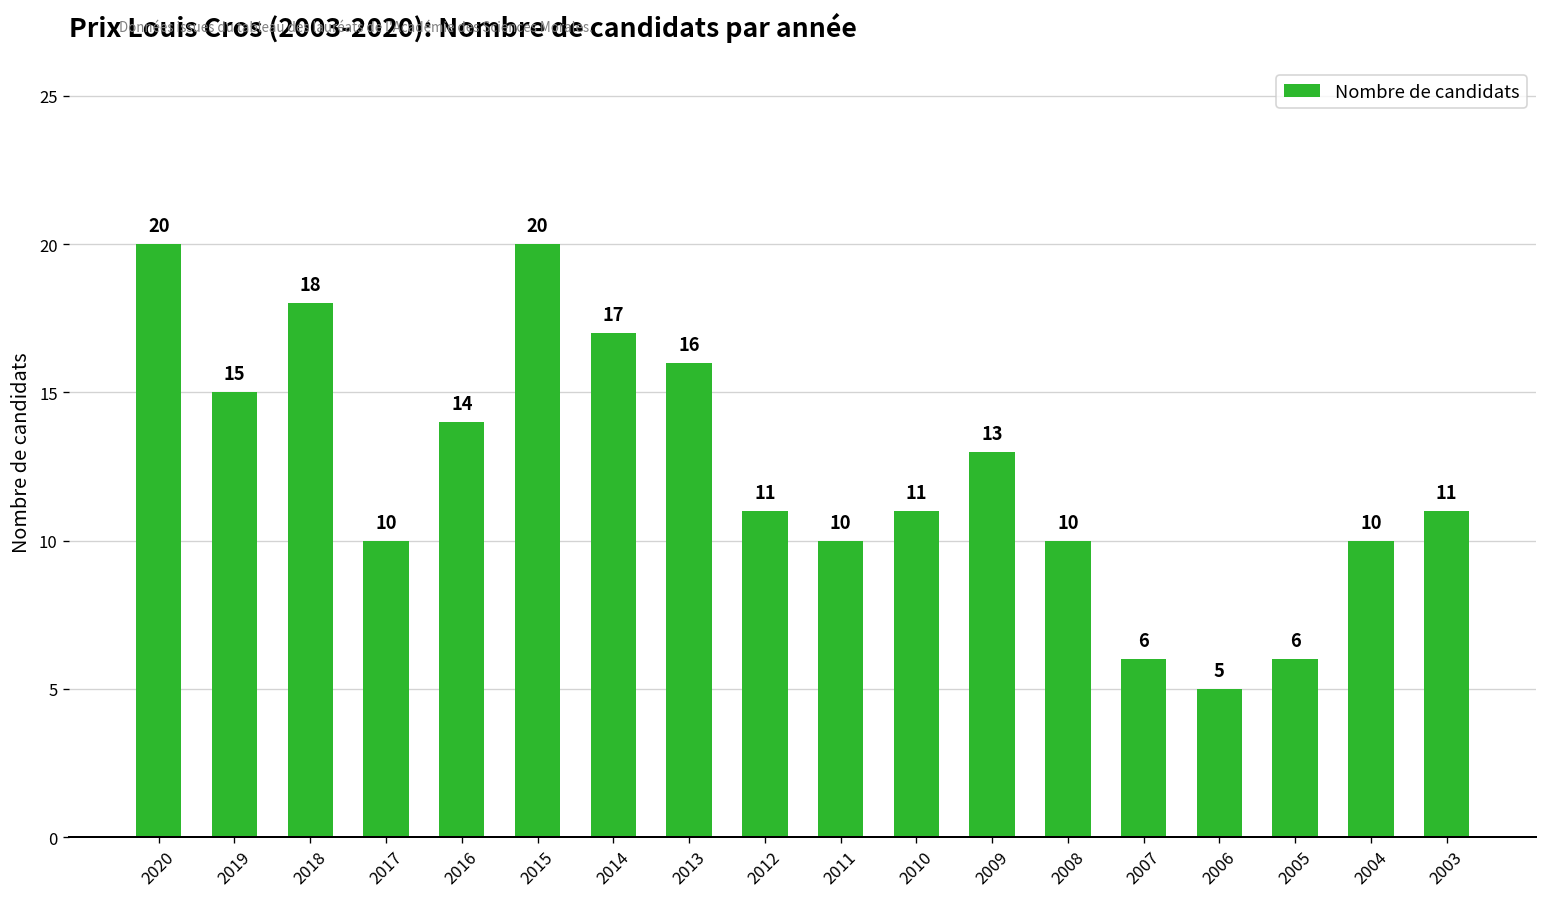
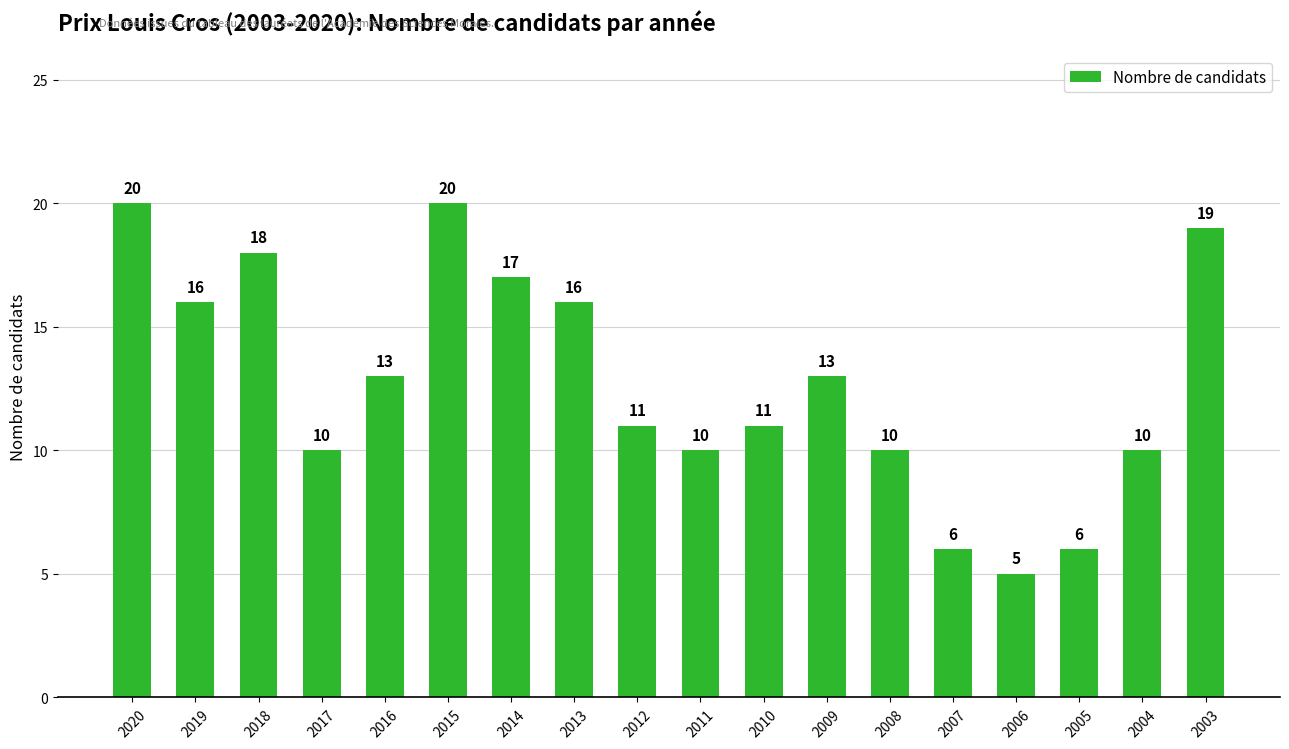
2019: 15 -> 16
2016: 14 -> 13
2003: 11 -> 19
